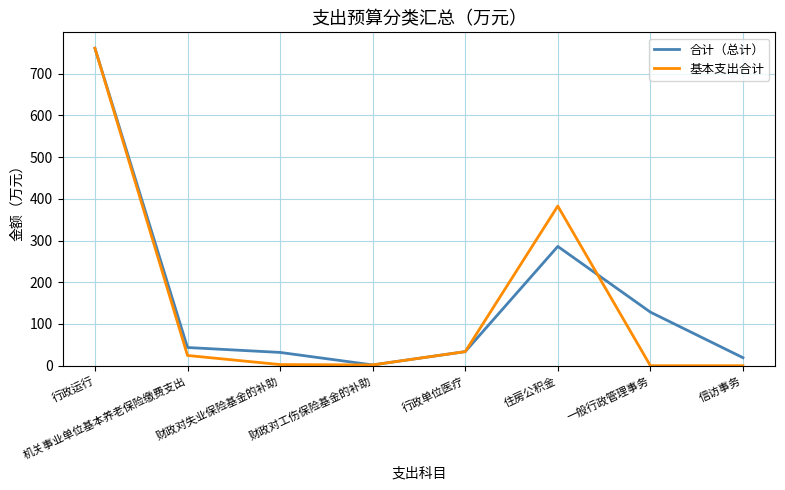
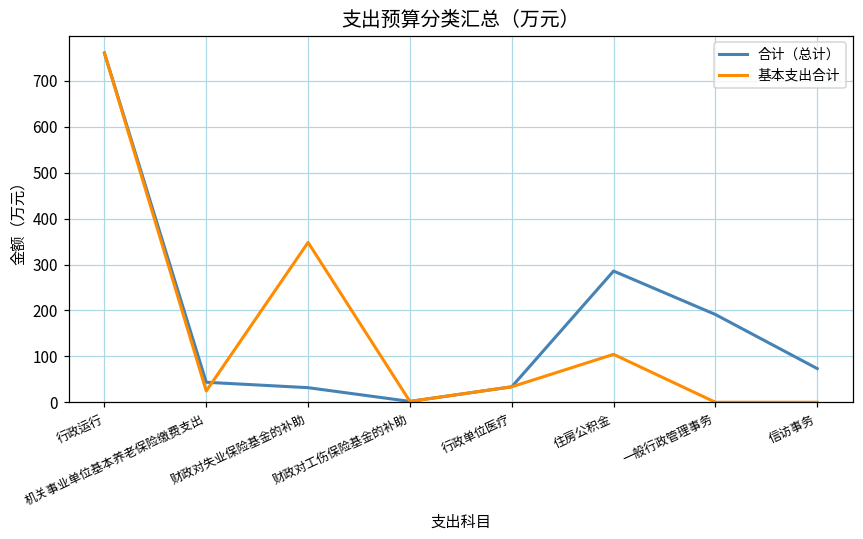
基本支出合计, 财政对失业保险基金的补助: 0 -> 350
基本支出合计, 住房公积金: 380 -> 100
合计（总计）, 一般行政管理事务: 130 -> 190
合计（总计）, 信访事务: 20 -> 70
